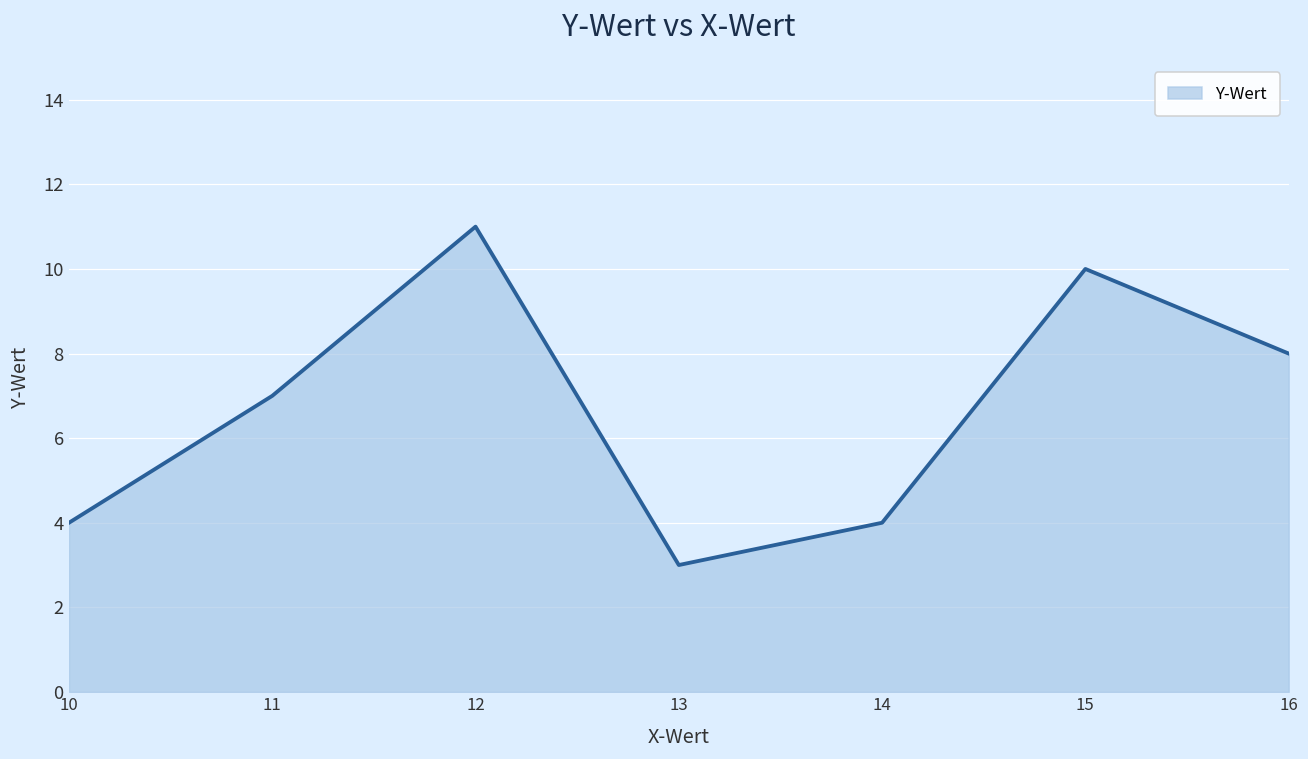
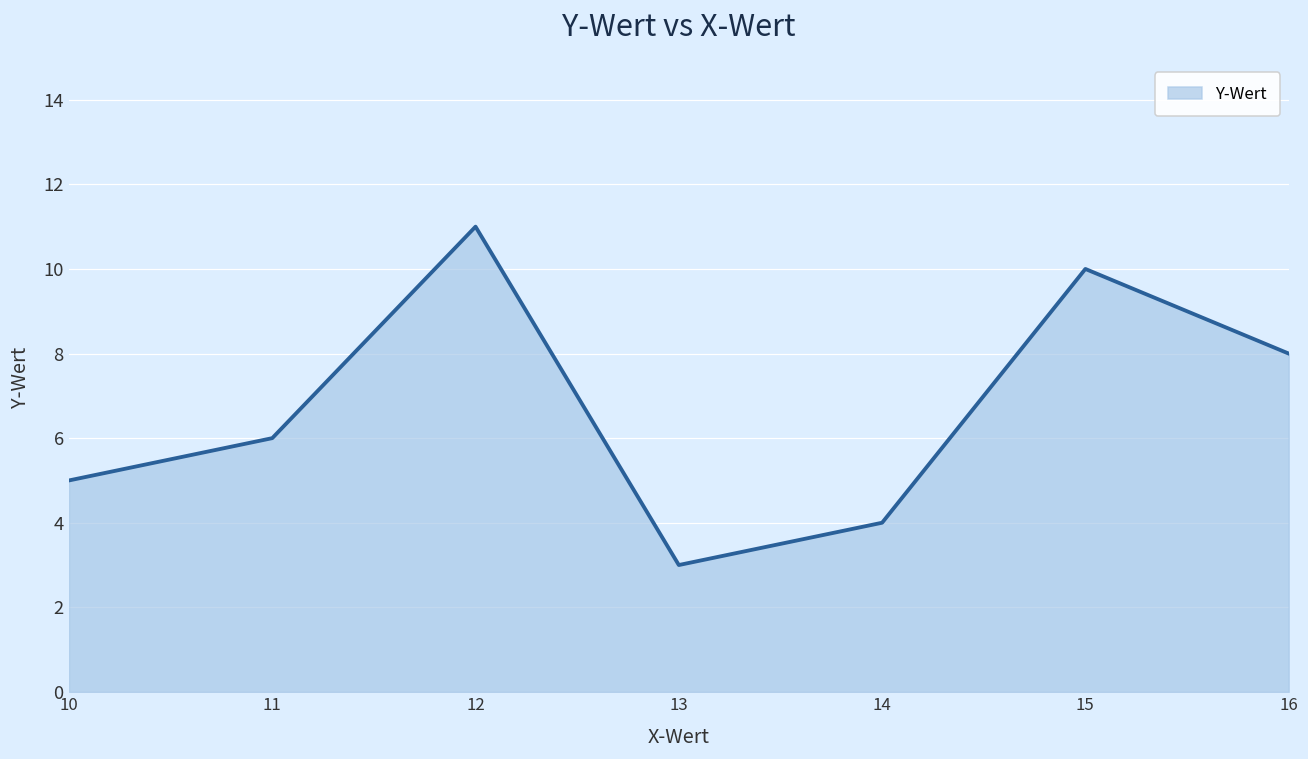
10: 4 -> 5
11: 7 -> 6
